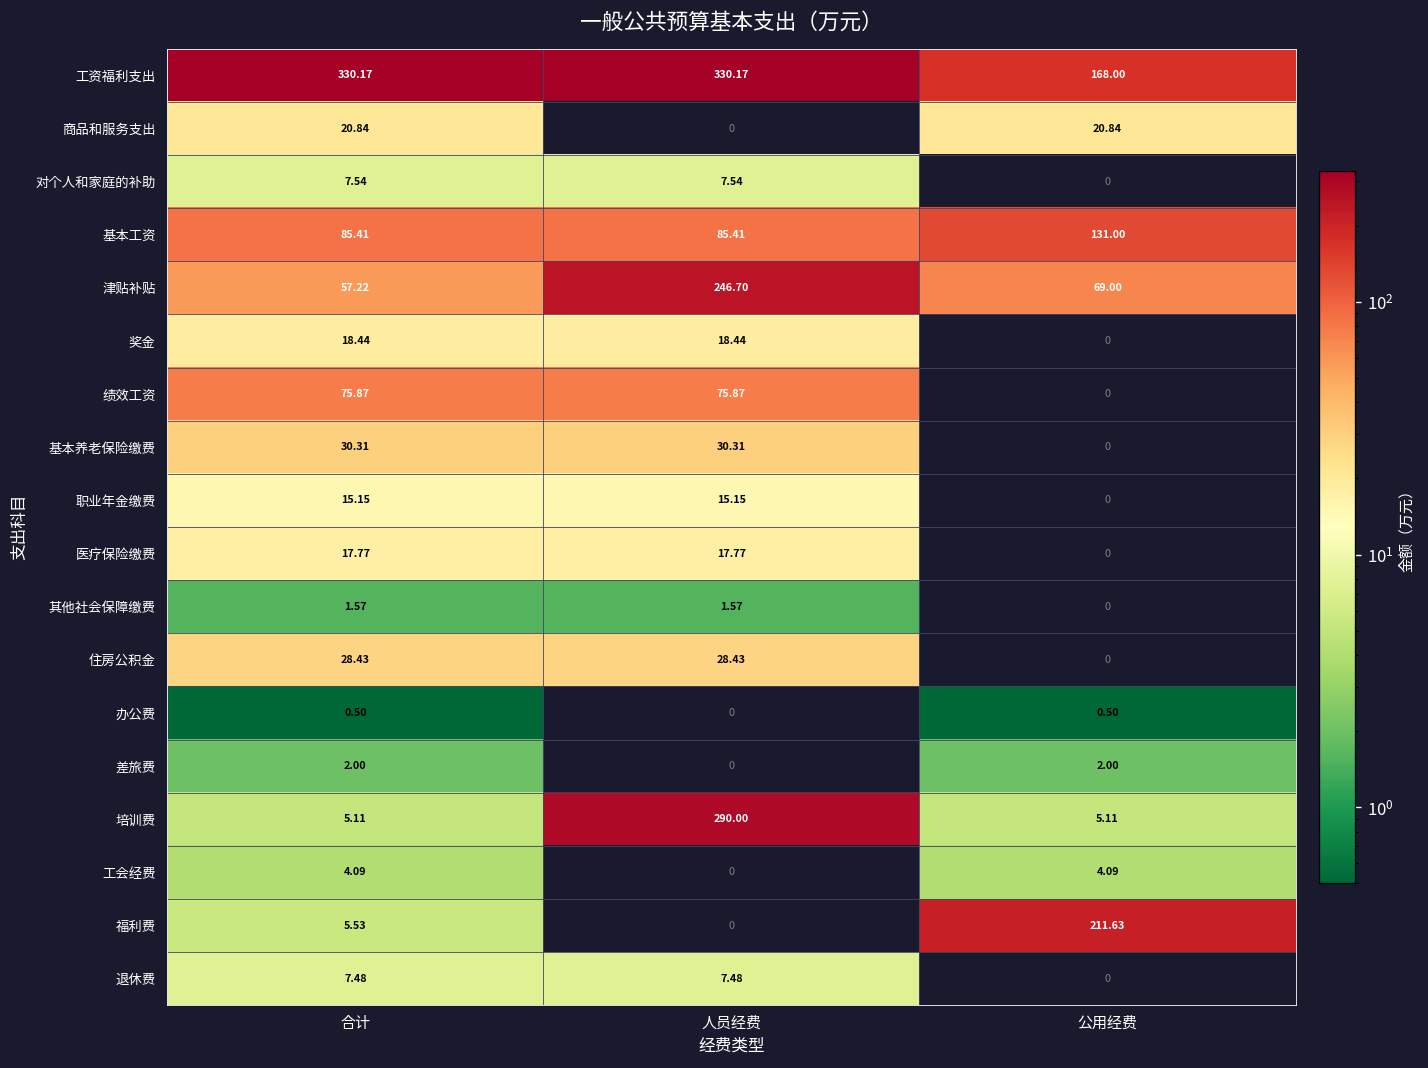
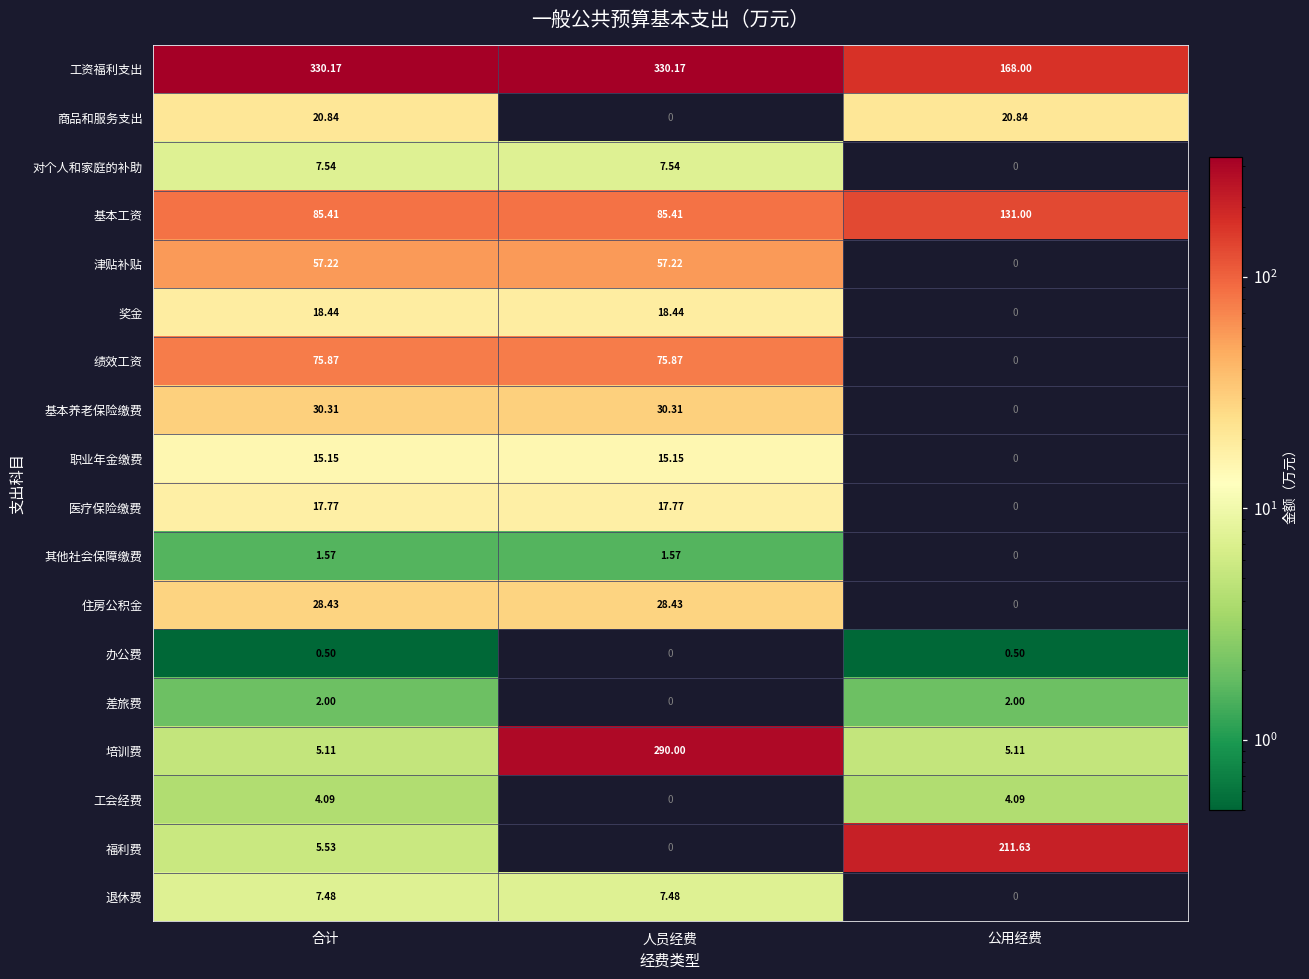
津贴补贴, 人员经费: 246.70 -> 57.22
津贴补贴, 公用经费: 69.00 -> 0
